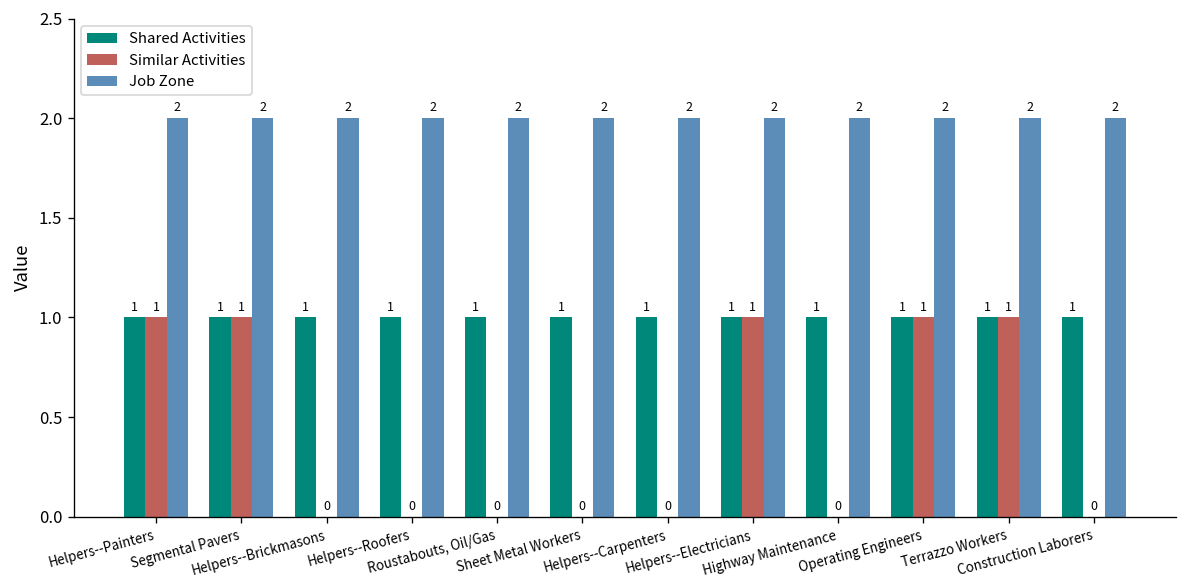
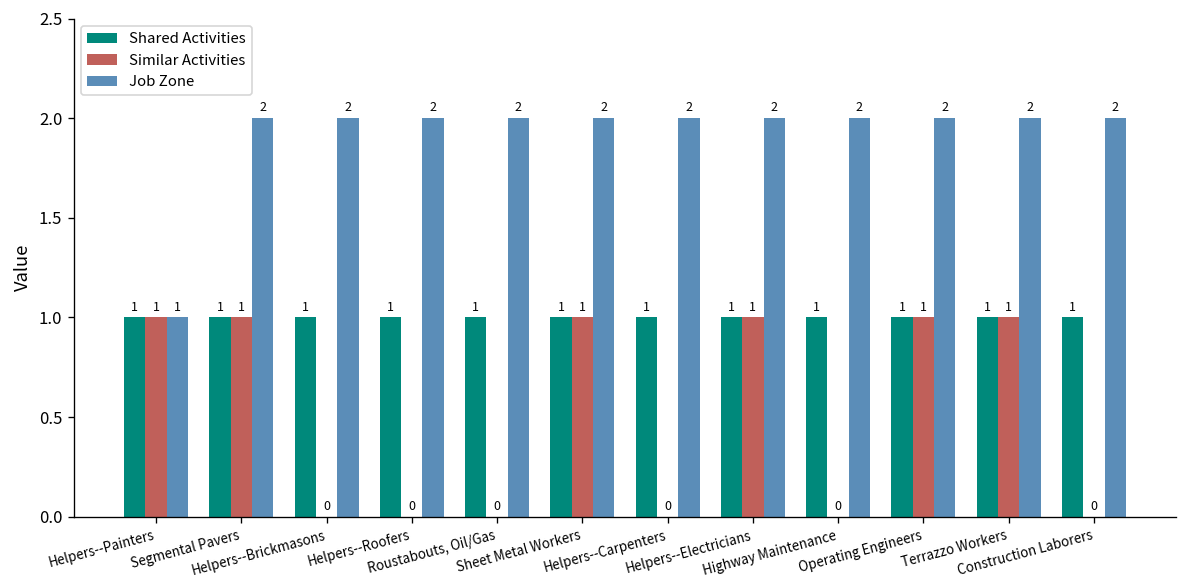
Job Zone, Helpers--Painters: 2 -> 1
Similar Activities, Sheet Metal Workers: 0 -> 1
